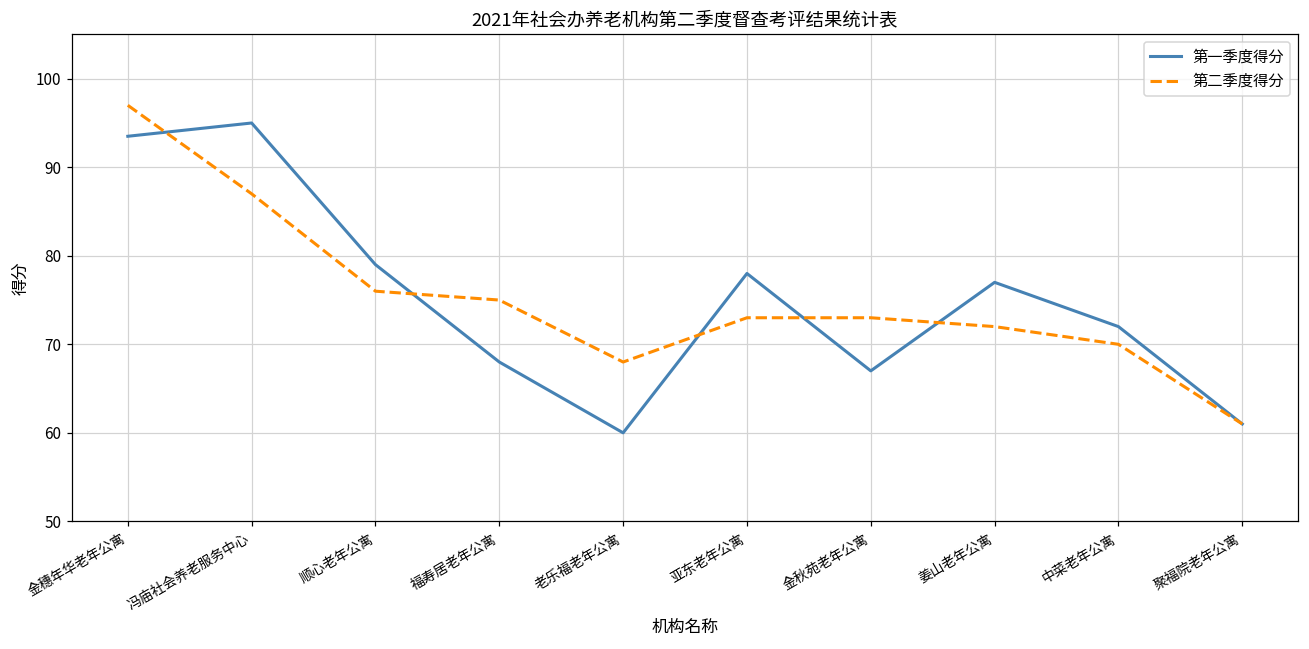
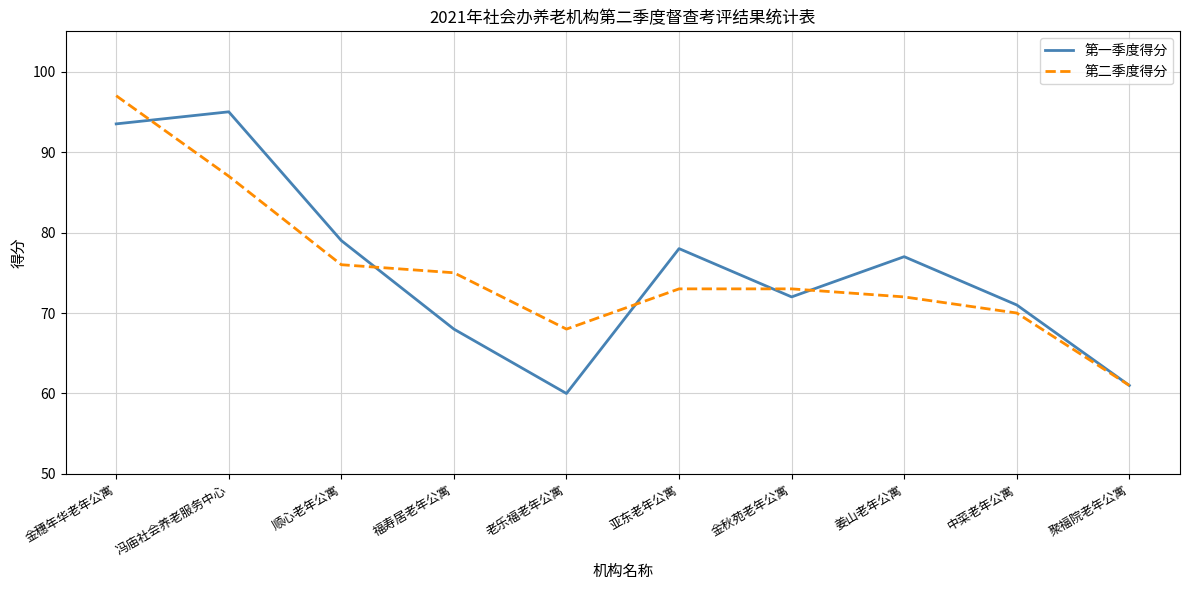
第一季度得分, 金秋苑老年公寓: 67 -> 72
第一季度得分, 中菜老年公寓: 72 -> 71
